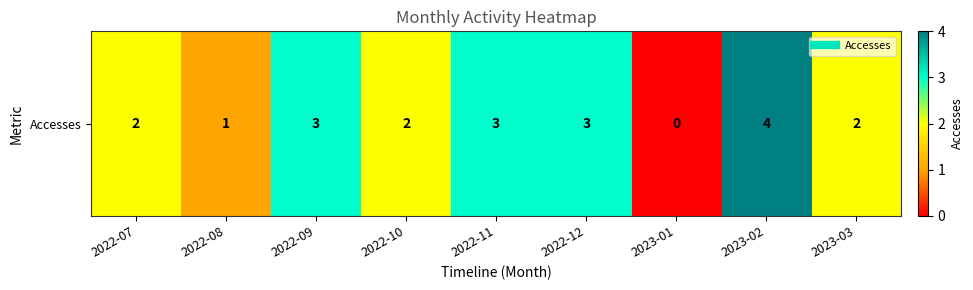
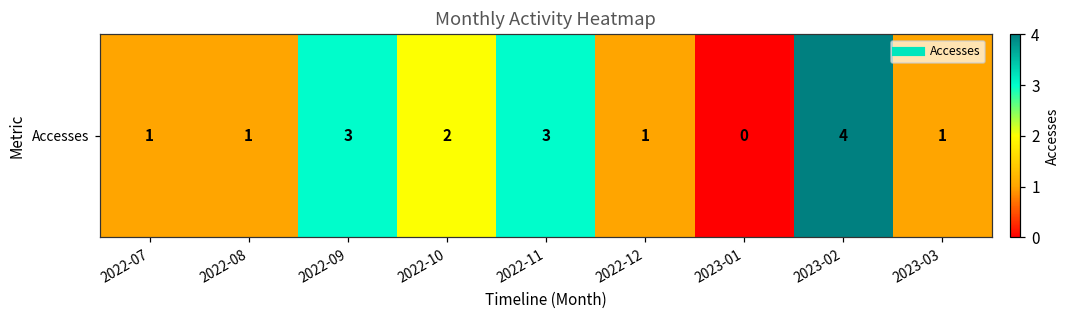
Accesses, 2022-07: 2 -> 1
Accesses, 2022-12: 3 -> 1
Accesses, 2023-03: 2 -> 1
